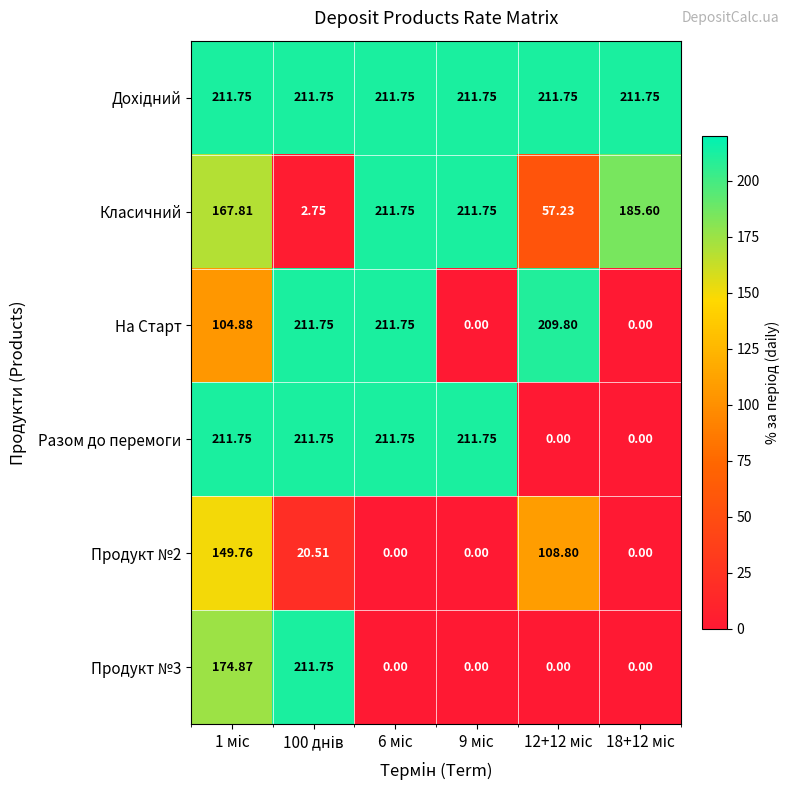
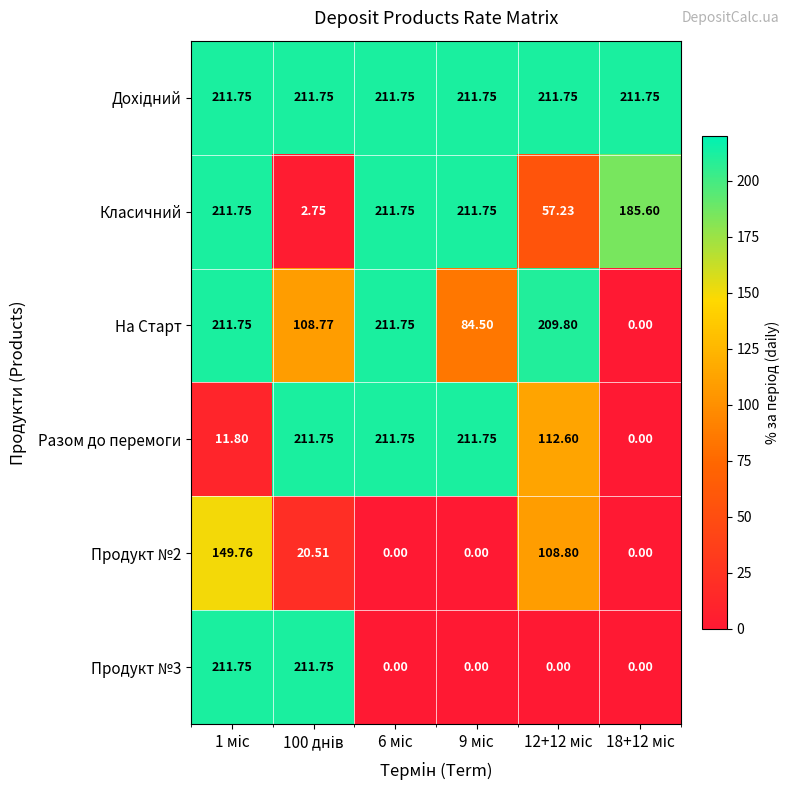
Класичний, 1 міс: 167.81 -> 211.75
На Старт, 1 міс: 104.88 -> 211.75
На Старт, 100 днів: 211.75 -> 108.77
На Старт, 9 міс: 0.00 -> 84.50
Разом до перемоги, 1 міс: 211.75 -> 11.80
Разом до перемоги, 12+12 міс: 0.00 -> 112.60
Продукт №3, 1 міс: 174.87 -> 211.75
